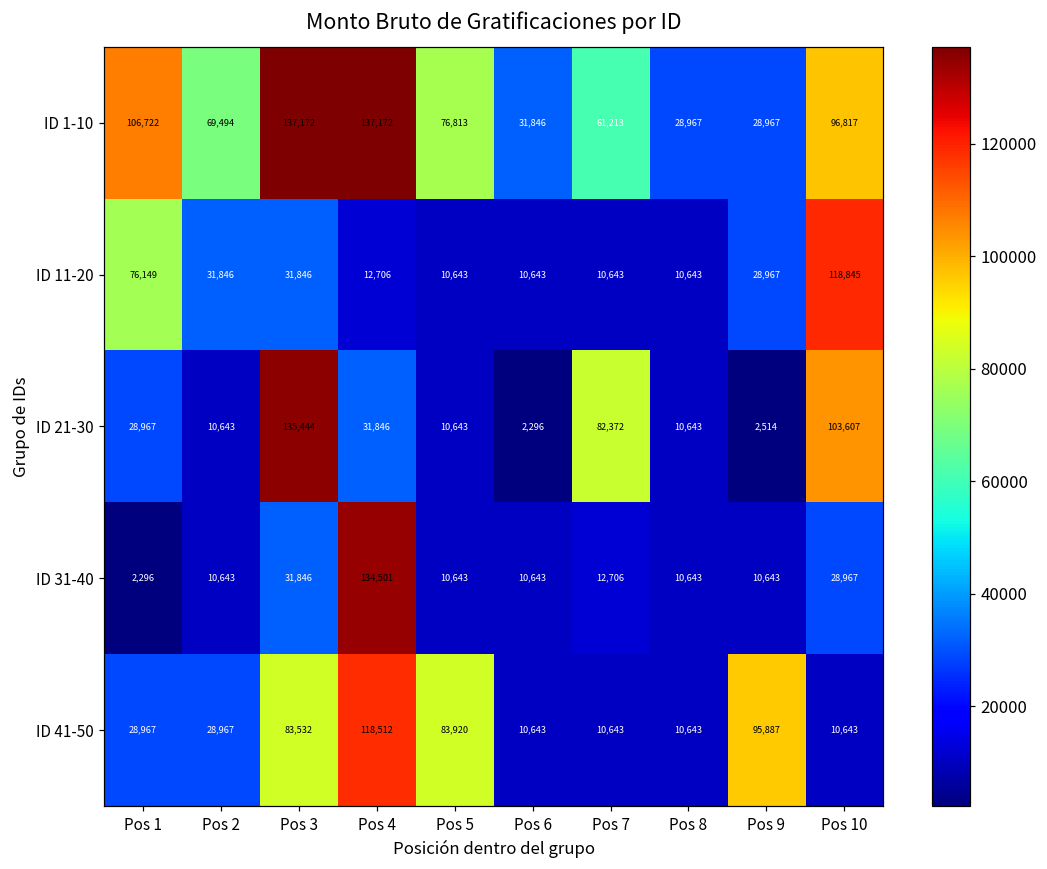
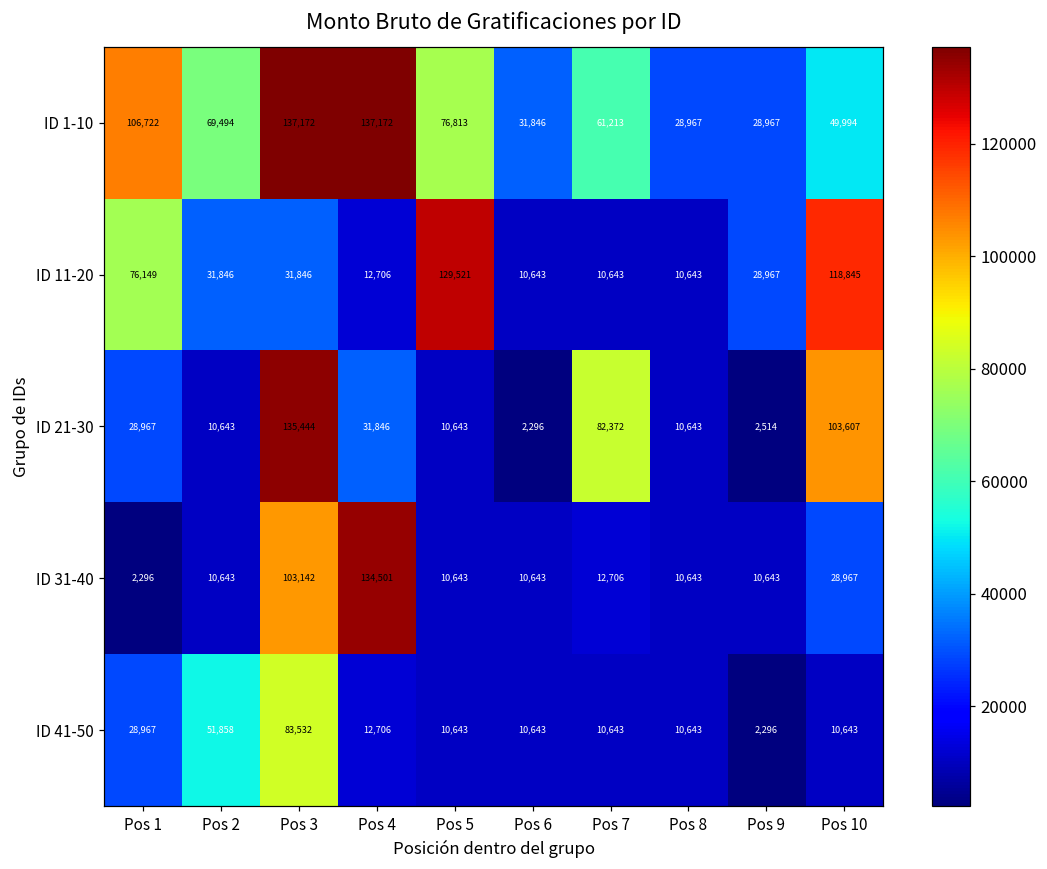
ID 1-10, Pos 10: 96,817 -> 49,994
ID 11-20, Pos 5: 10,643 -> 129,521
ID 31-40, Pos 3: 31,846 -> 103,142
ID 41-50, Pos 2: 28,967 -> 51,858
ID 41-50, Pos 4: 118,512 -> 12,706
ID 41-50, Pos 5: 83,920 -> 10,643
ID 41-50, Pos 9: 95,887 -> 2,296
